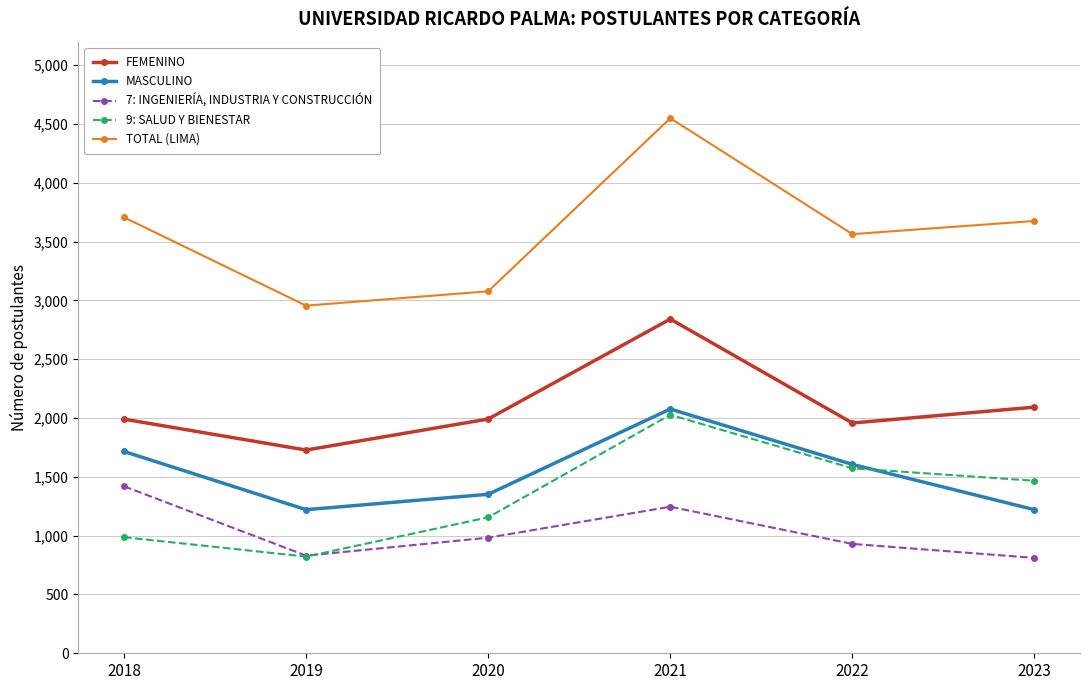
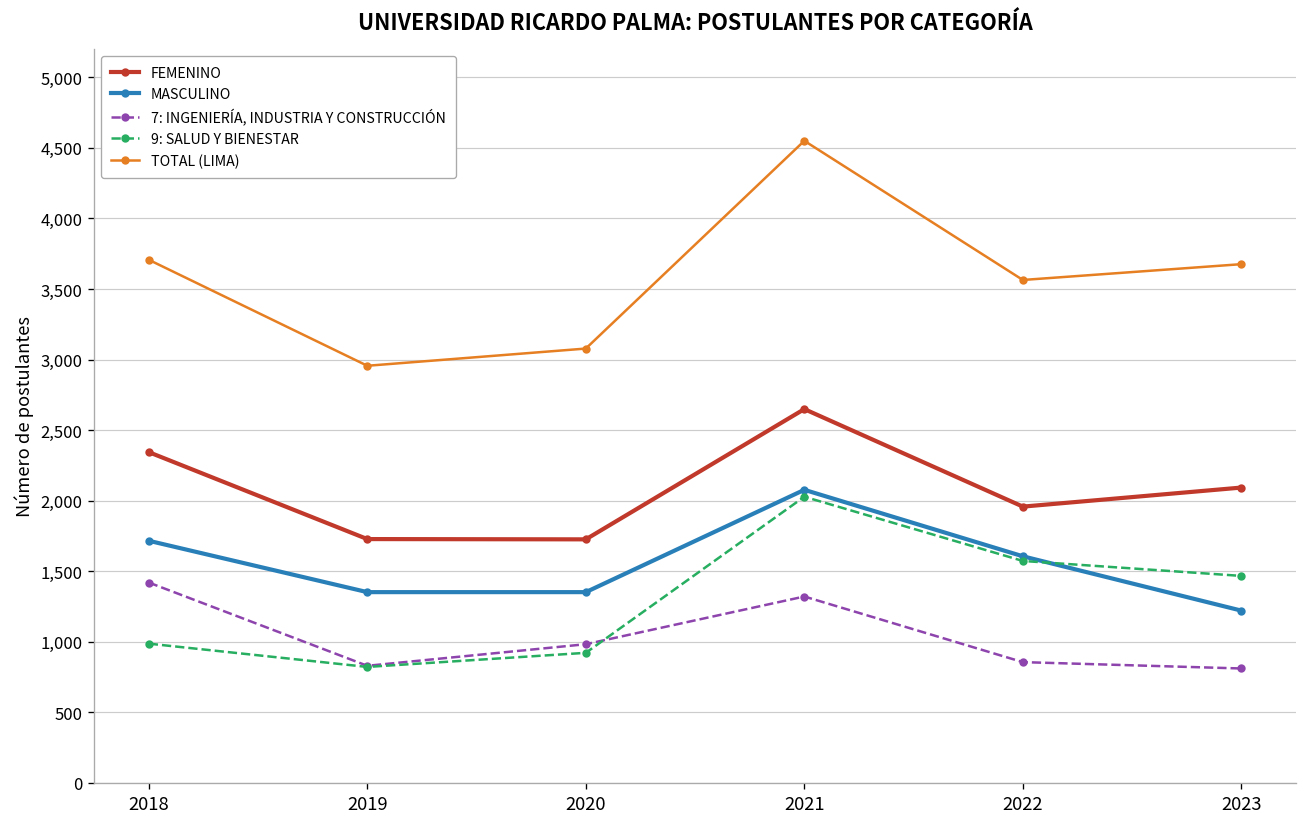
FEMENINO, 2018: 1,990 -> 2,340
MASCULINO, 2019: 1,220 -> 1,350
FEMENINO, 2020: 1,990 -> 1,730
9: SALUD Y BIENESTAR, 2020: 1,160 -> 920
FEMENINO, 2021: 2,840 -> 2,650
7: INGENIERÍA, INDUSTRIA Y CONSTRUCCIÓN, 2021: 1,250 -> 1,320
7: INGENIERÍA, INDUSTRIA Y CONSTRUCCIÓN, 2022: 930 -> 860
